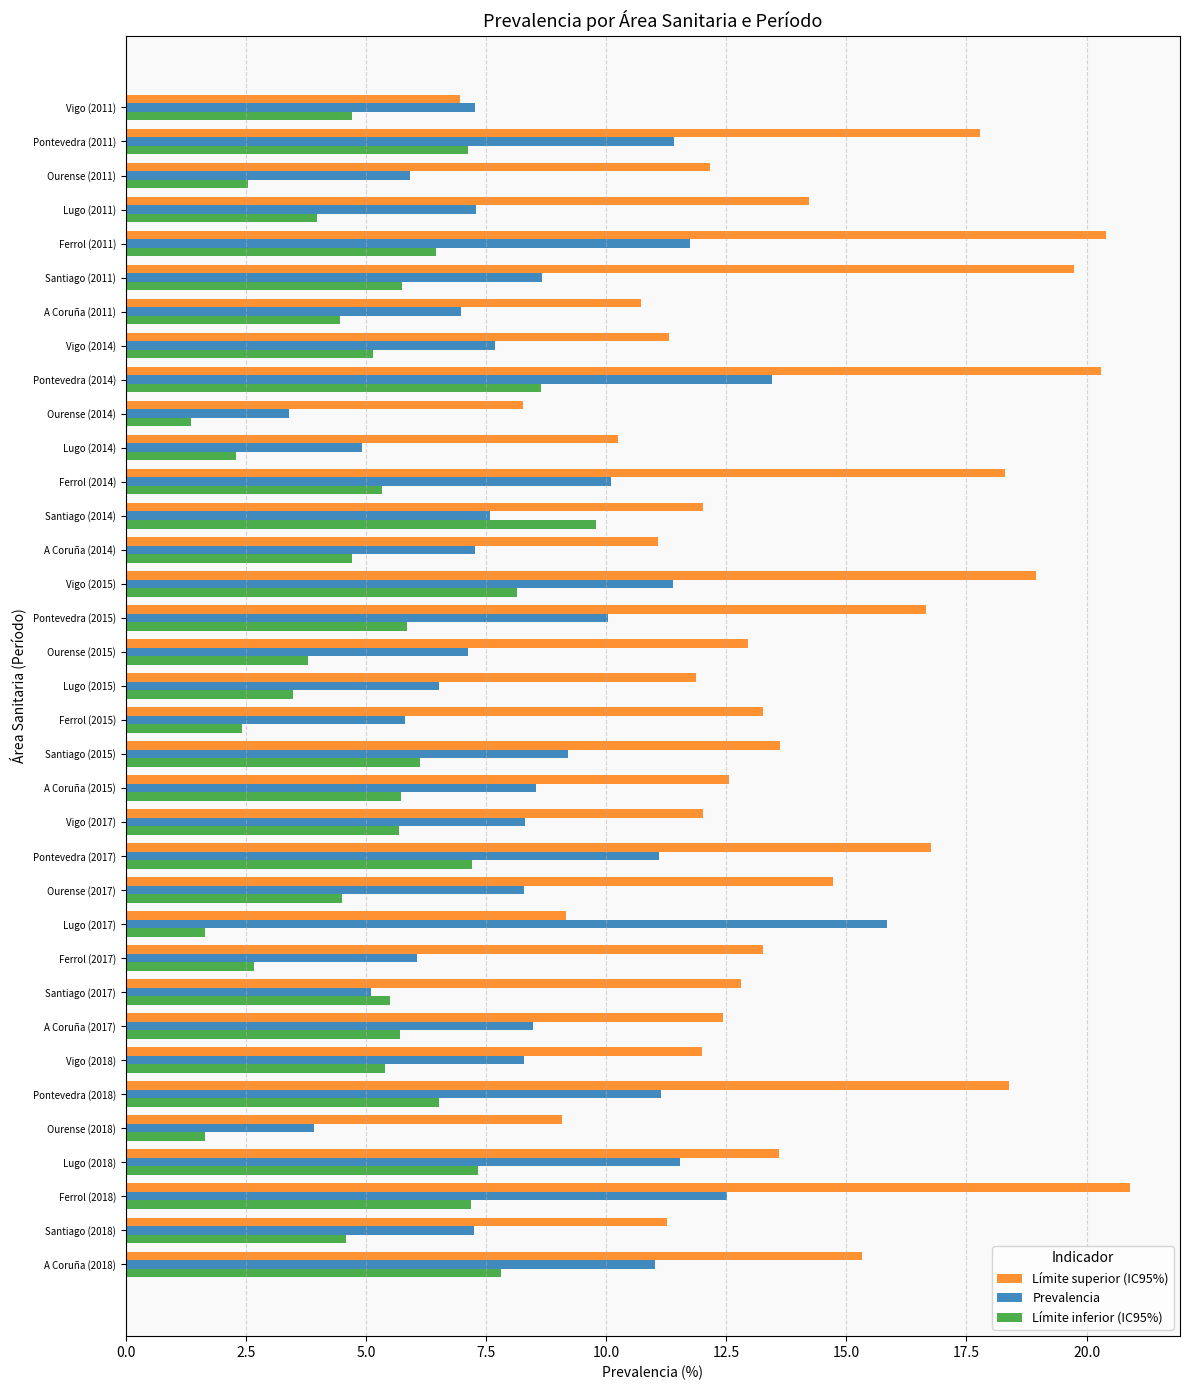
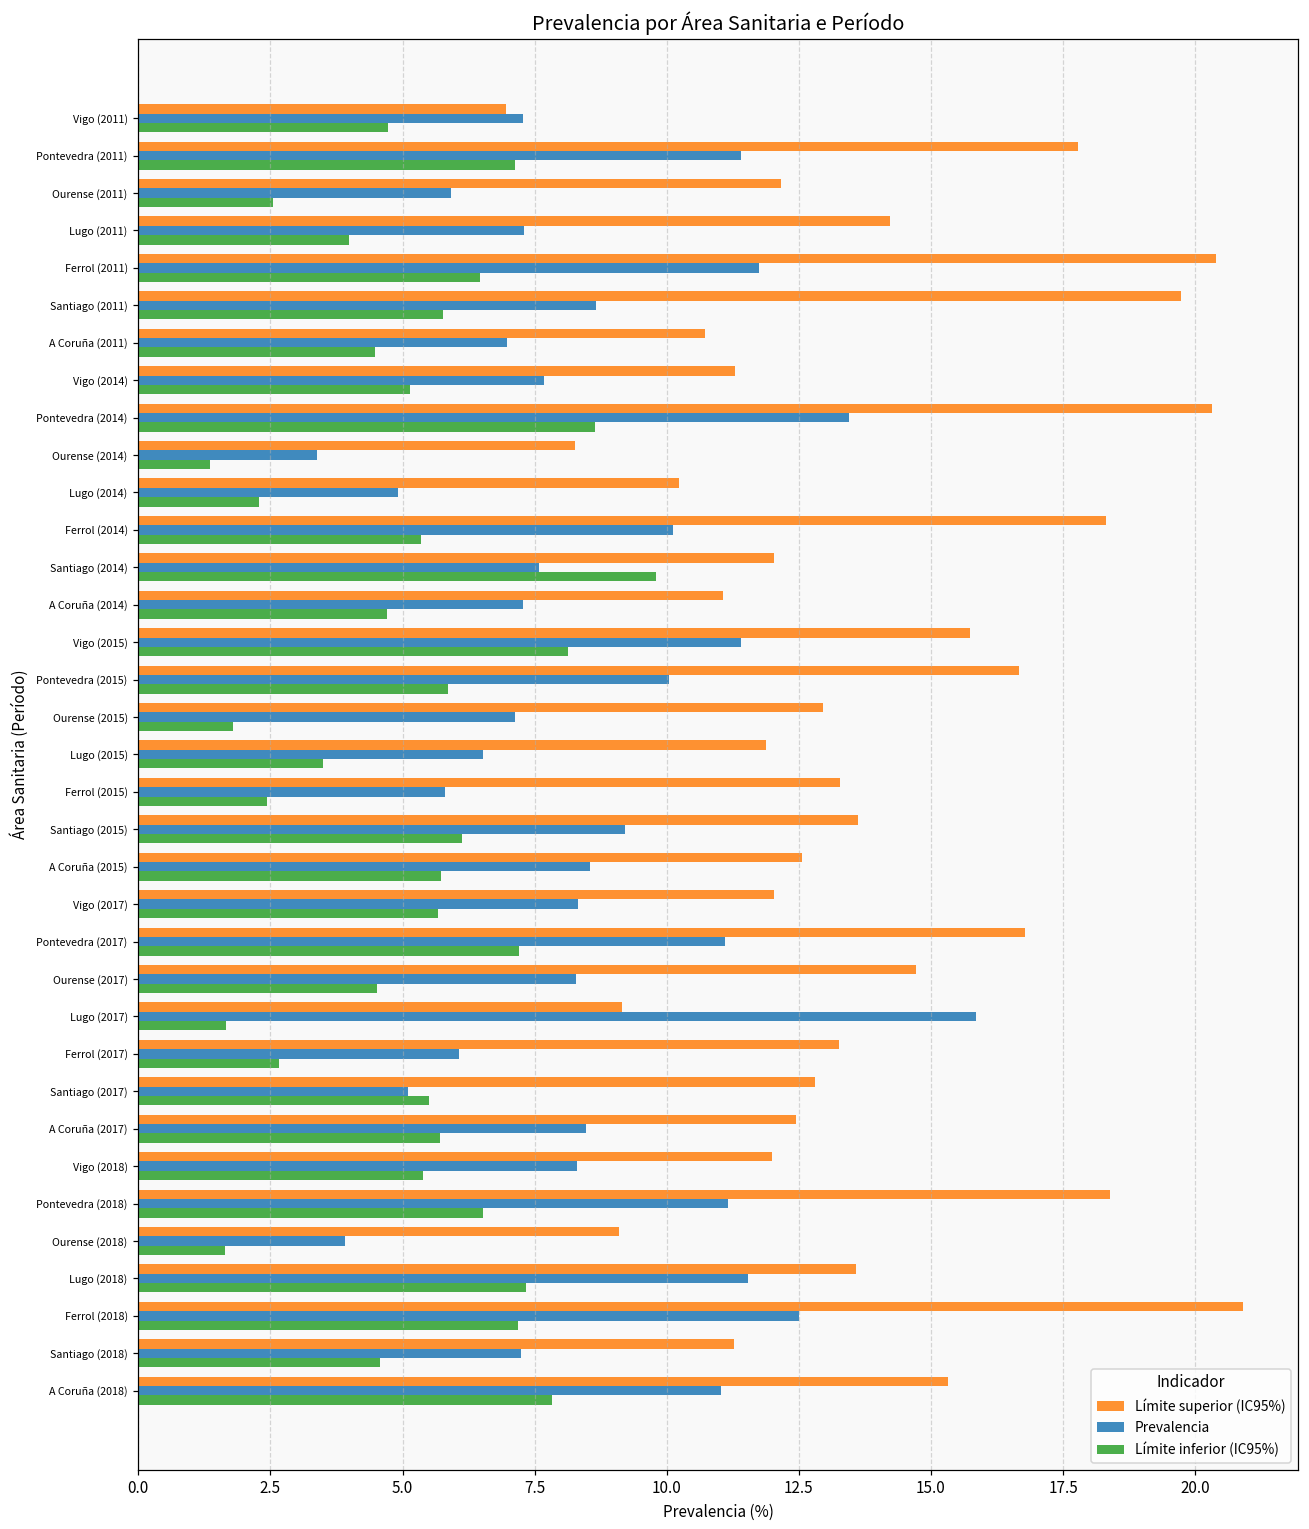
Límite superior (IC95%), Vigo (2015): 18.9 -> 15.7
Límite inferior (IC95%), Ourense (2015): 3.8 -> 1.8
